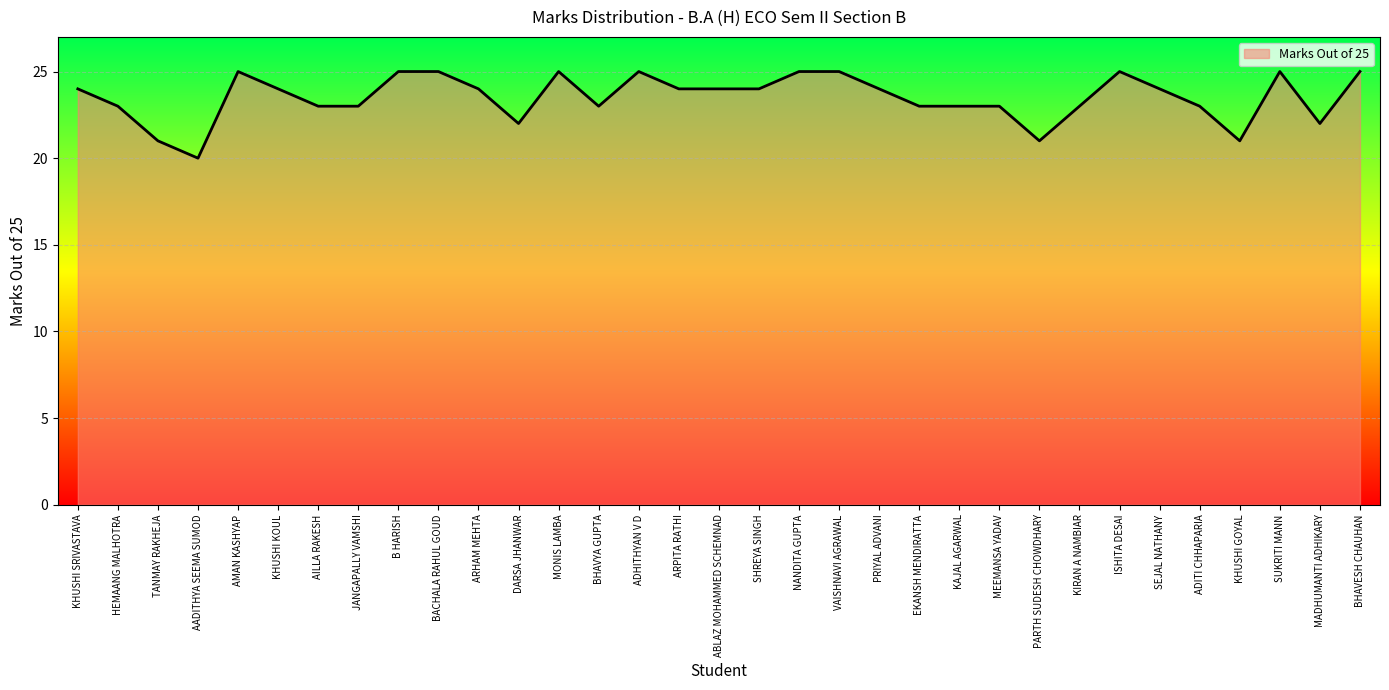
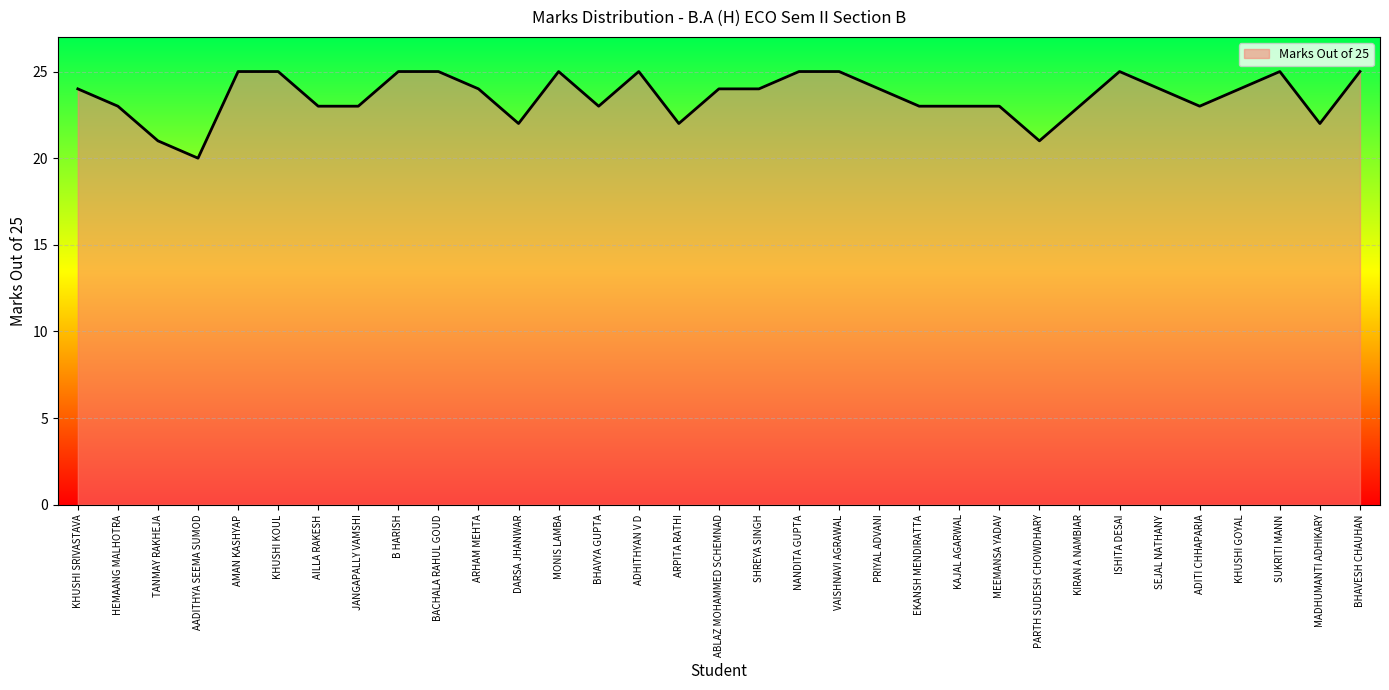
KHUSHI KOUL: 24 -> 25
ARPITA RATHI: 24 -> 22
KHUSHI GOYAL: 21 -> 24
